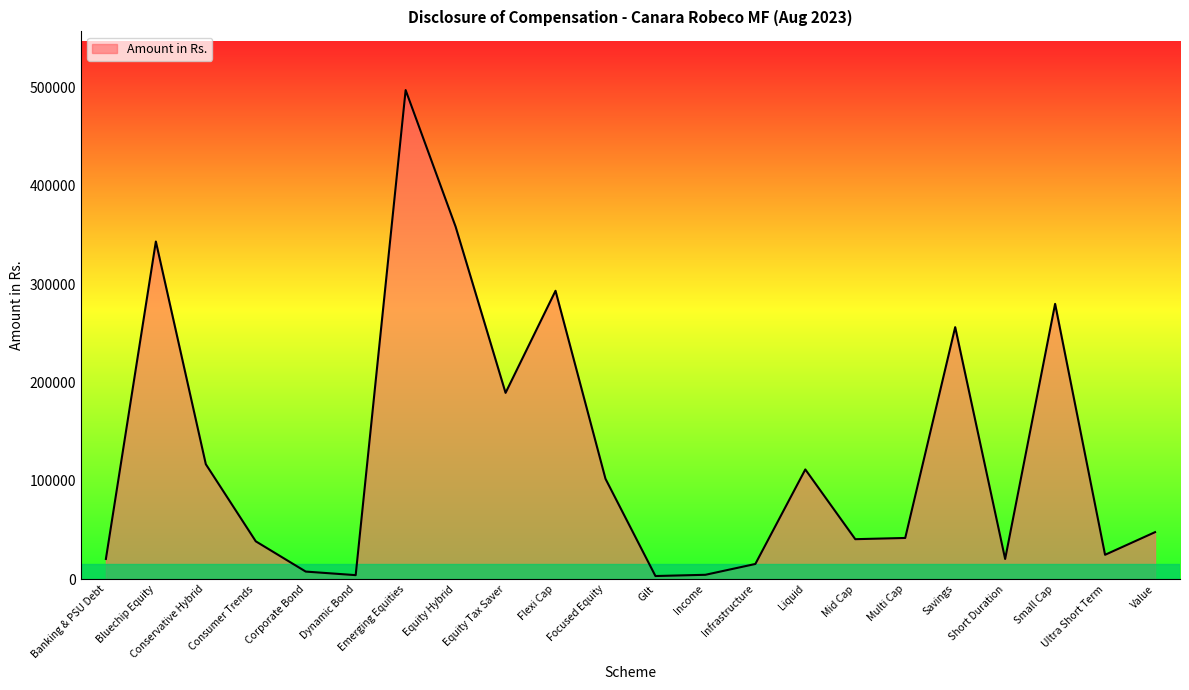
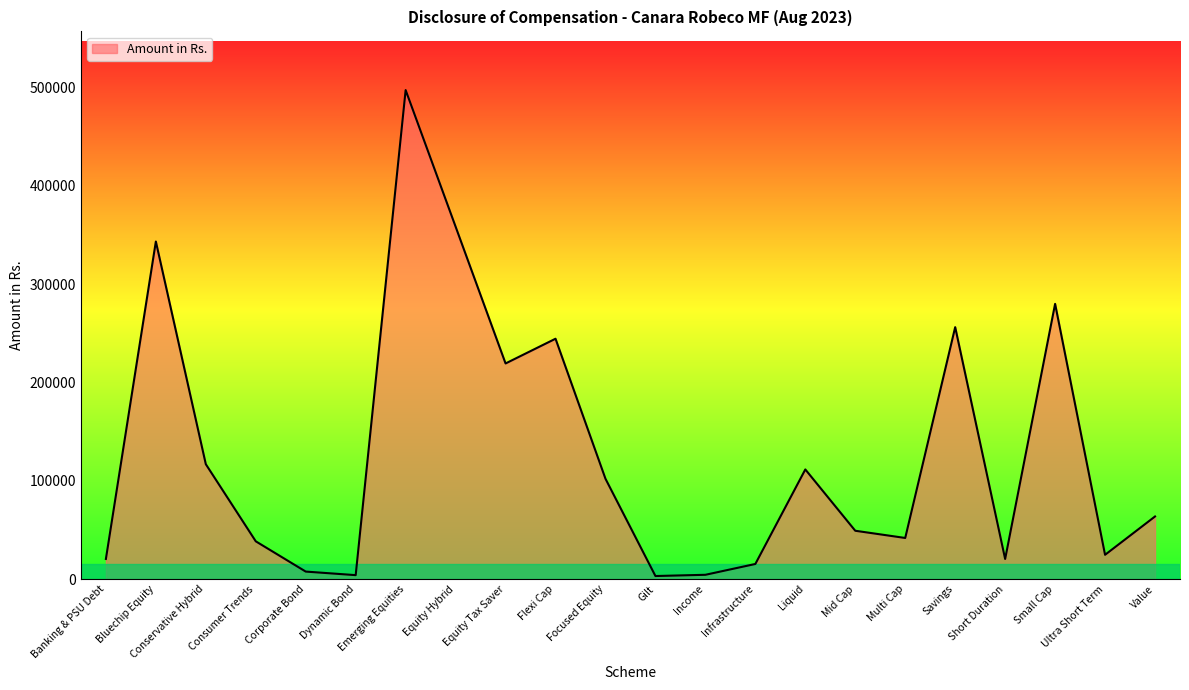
Equity Tax Saver: 190000 -> 220000
Flexi Cap: 290000 -> 240000
Mid Cap: 40000 -> 50000
Value: 50000 -> 60000
